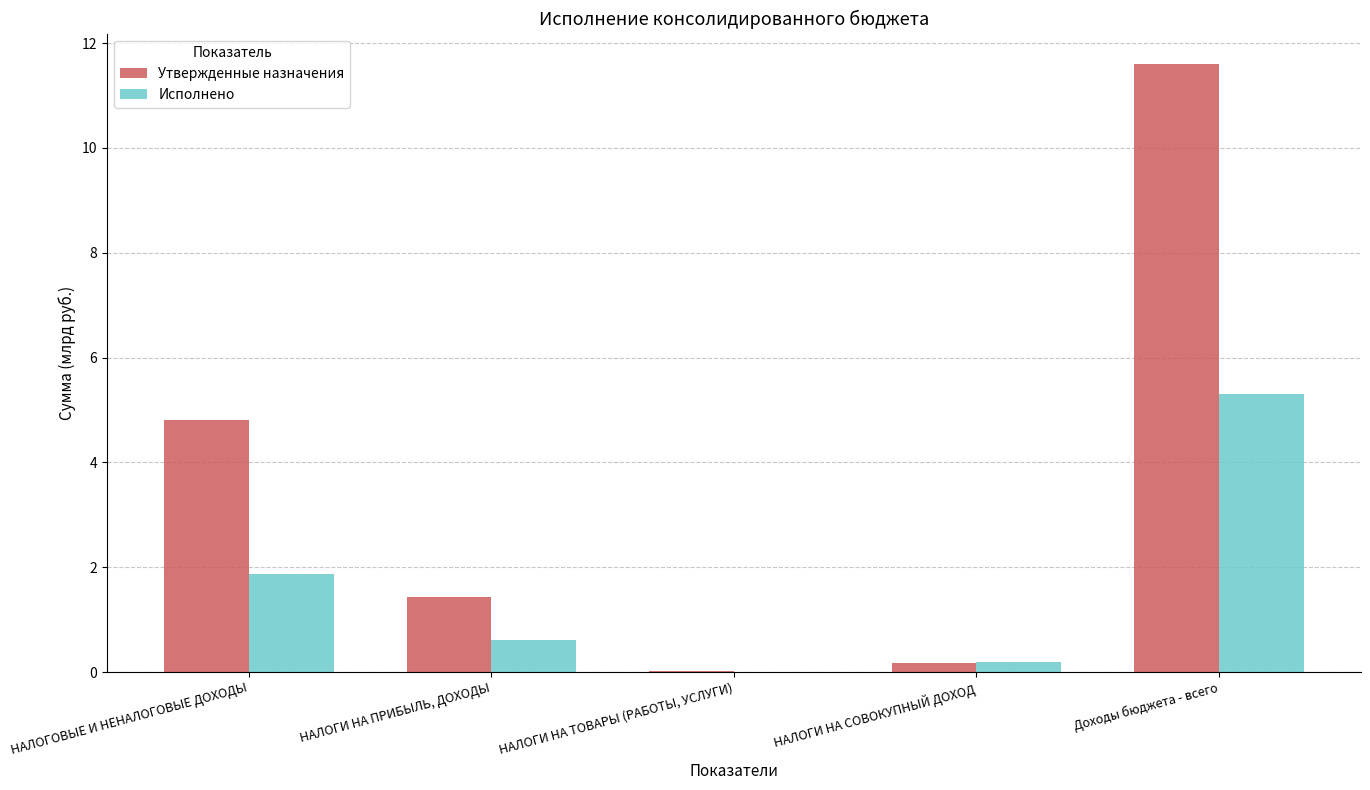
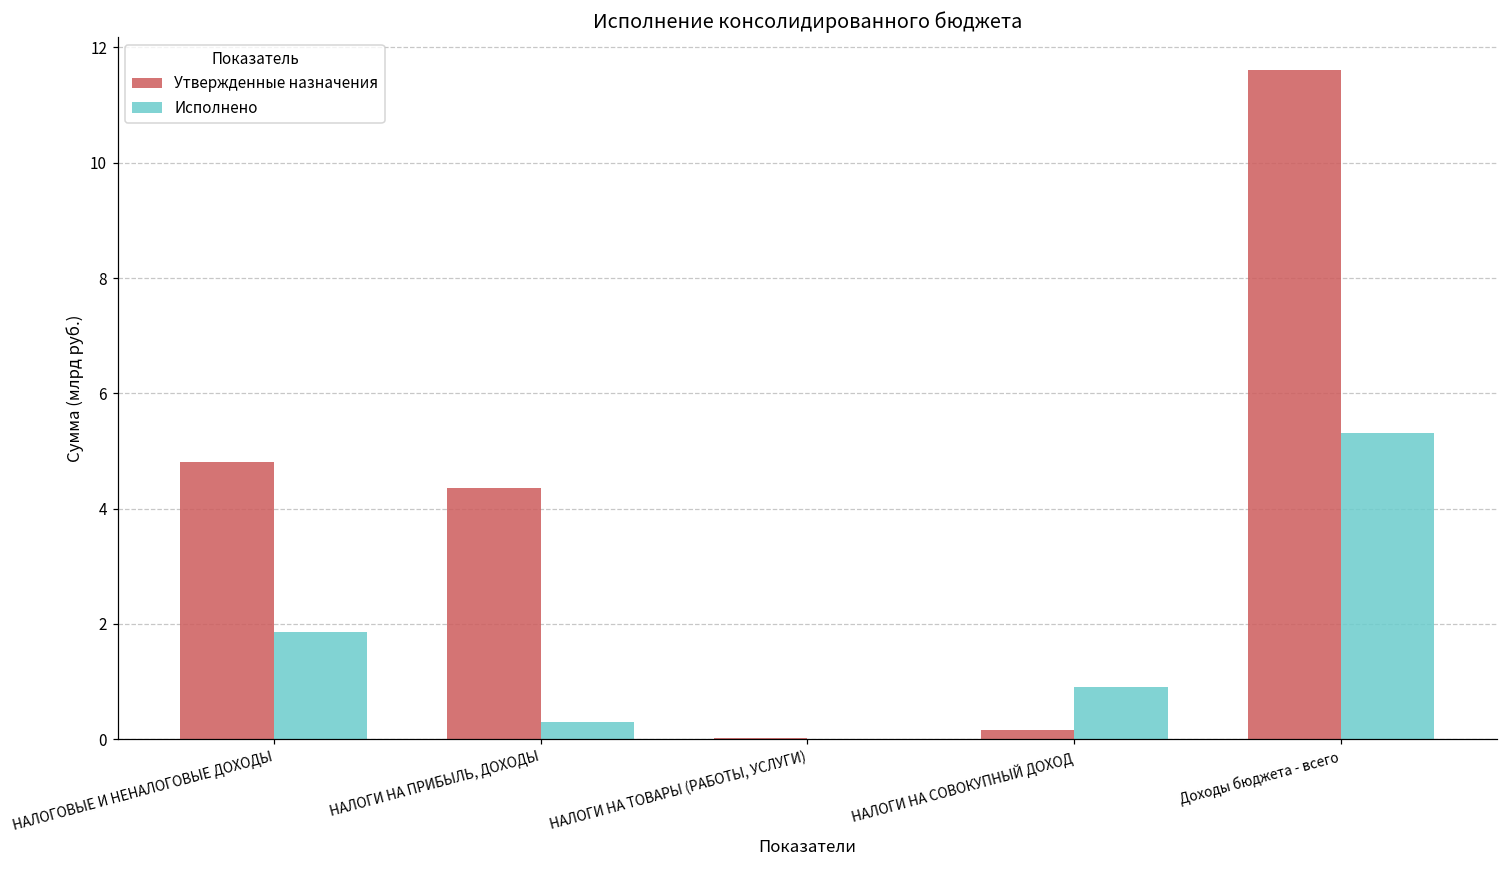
Утвержденные назначения, НАЛОГИ НА ПРИБЫЛЬ, ДОХОДЫ: 1.4 -> 4.4
Исполнено, НАЛОГИ НА ПРИБЫЛЬ, ДОХОДЫ: 0.6 -> 0.3
Исполнено, НАЛОГИ НА СОВОКУПНЫЙ ДОХОД: 0.2 -> 0.9
